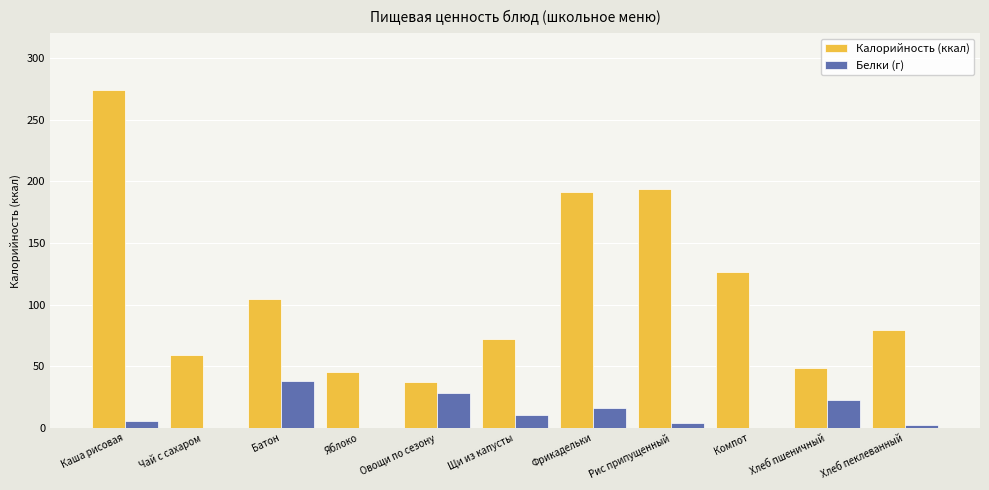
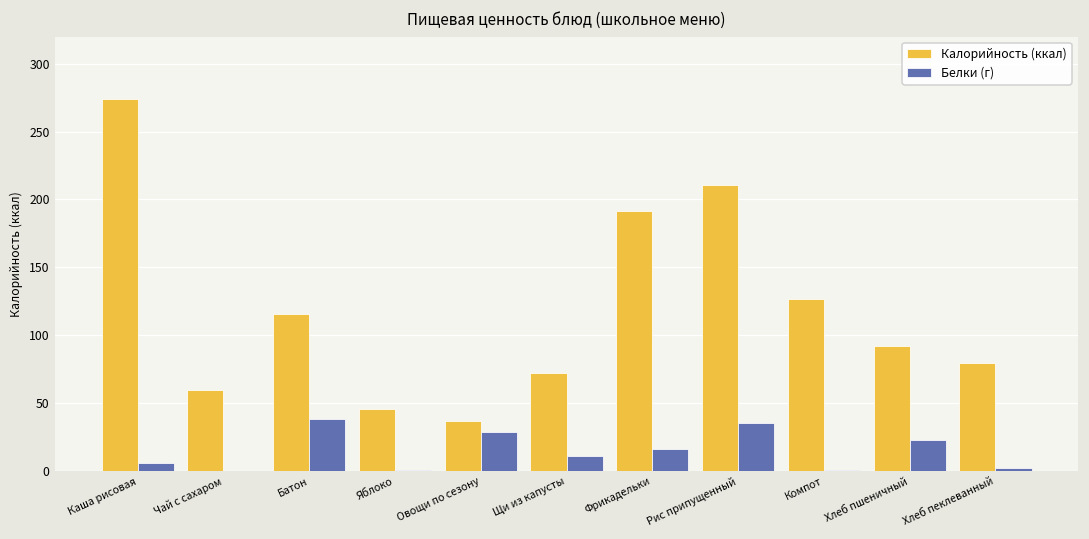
Калорийность (ккал), Батон: 105 -> 115
Калорийность (ккал), Рис припущенный: 194 -> 211
Белки (г), Рис припущенный: 4 -> 35
Калорийность (ккал), Хлеб пшеничный: 49 -> 92
